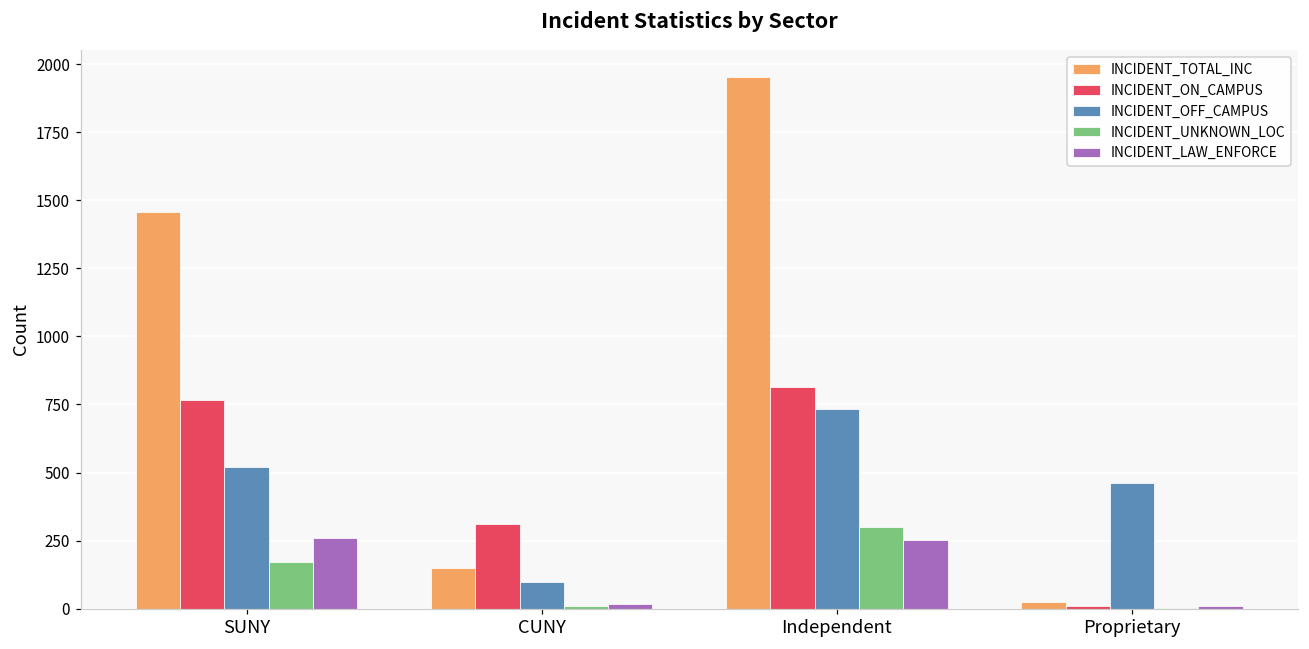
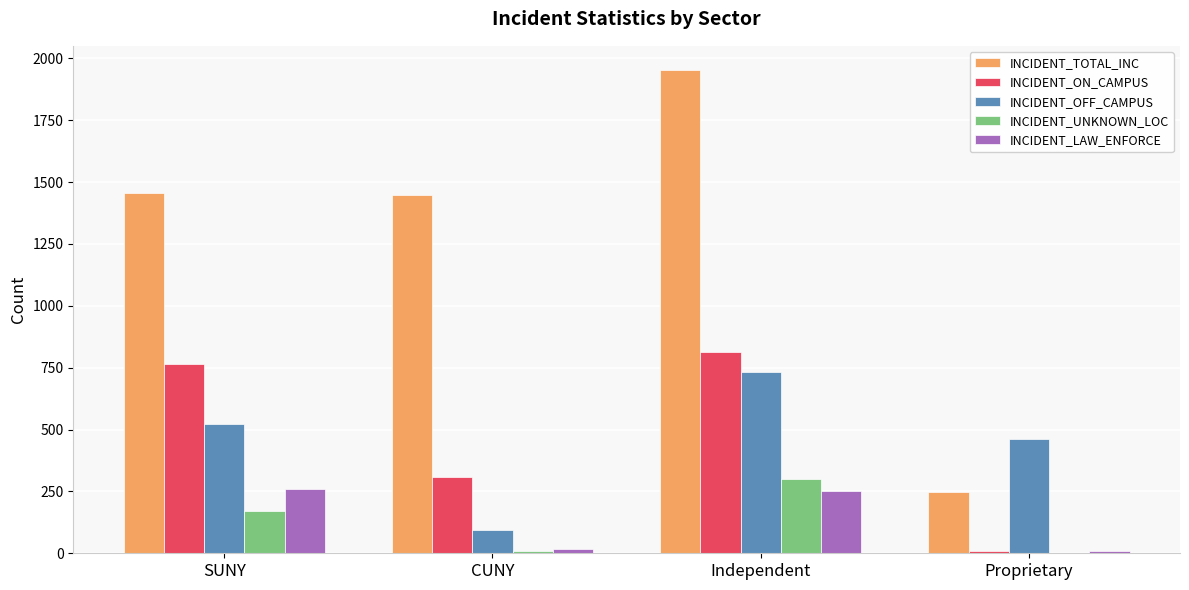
INCIDENT_TOTAL_INC, CUNY: 150 -> 1450
INCIDENT_TOTAL_INC, Proprietary: 20 -> 250
